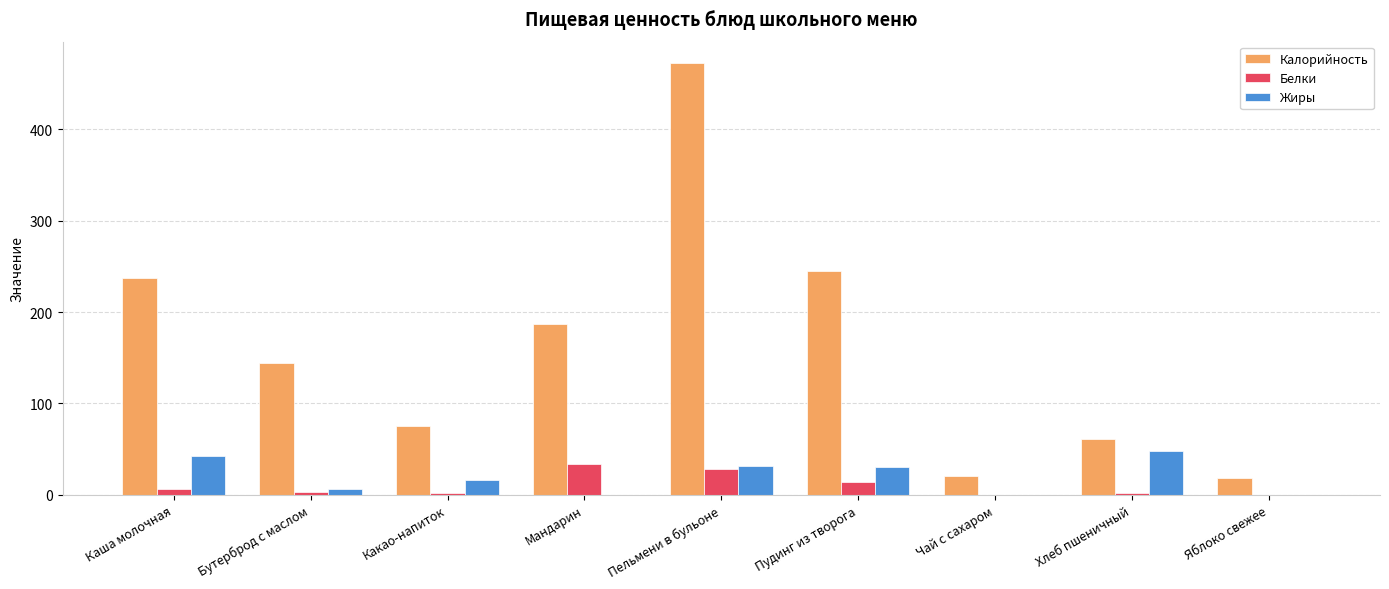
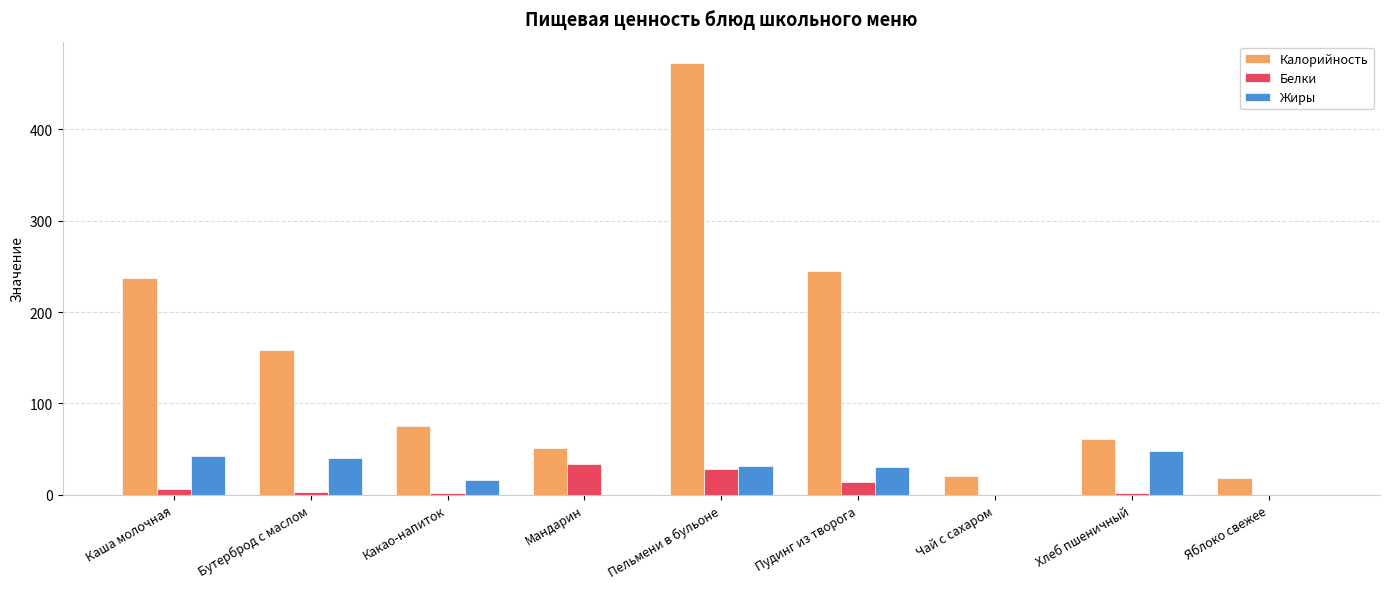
Калорийность, Бутерброд с маслом: 140 -> 160
Жиры, Бутерброд с маслом: 10 -> 40
Калорийность, Мандарин: 190 -> 50
